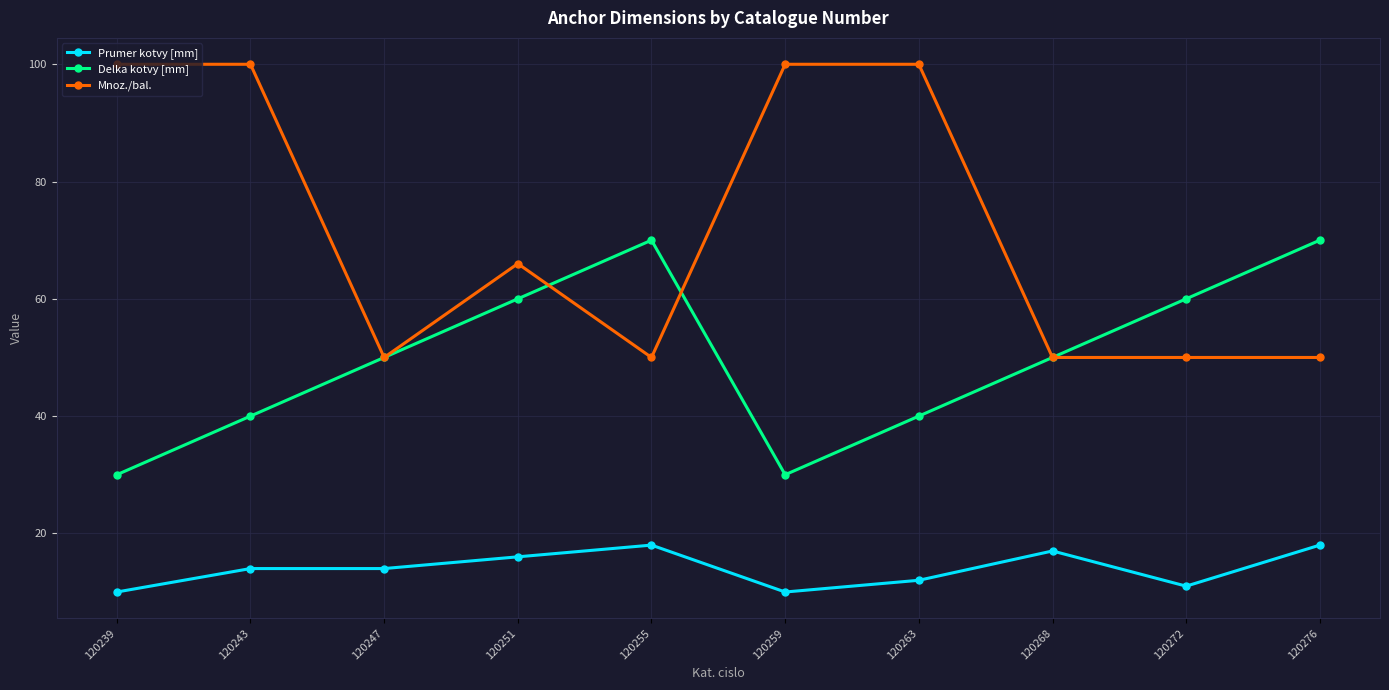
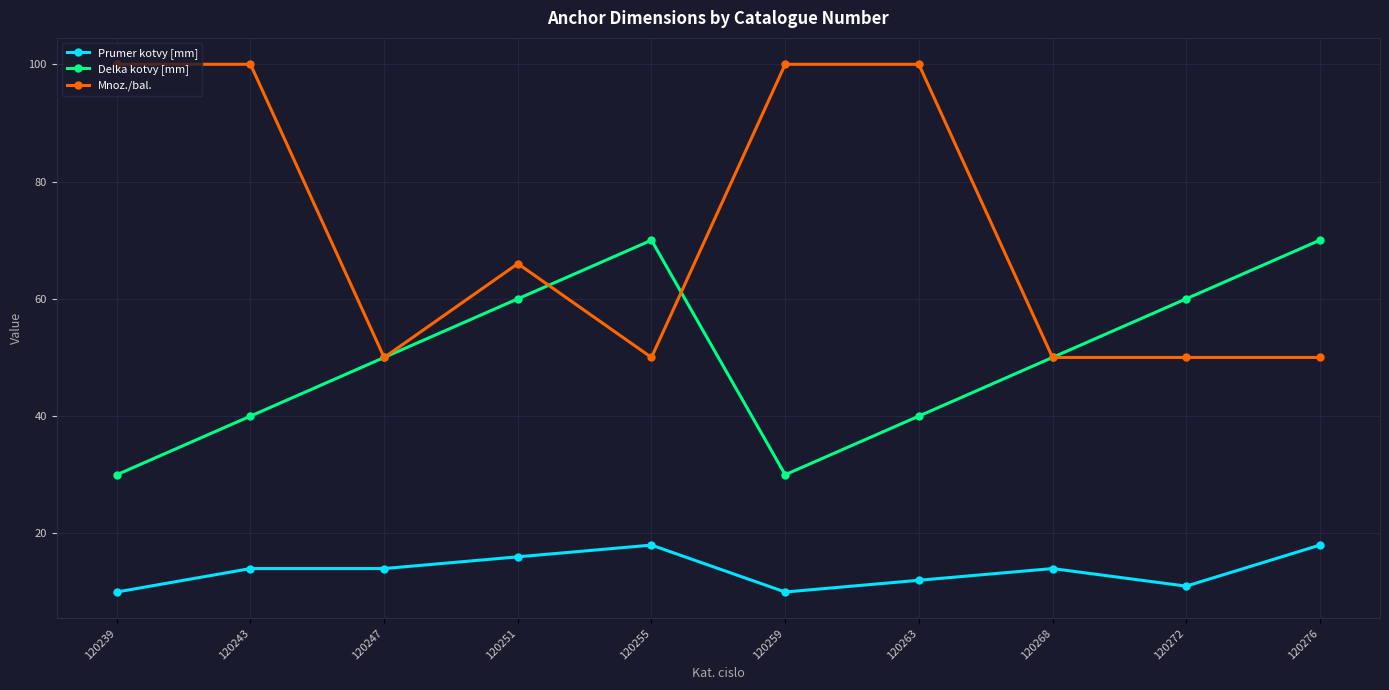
Prumer kotvy [mm], 120268: 17 -> 14
